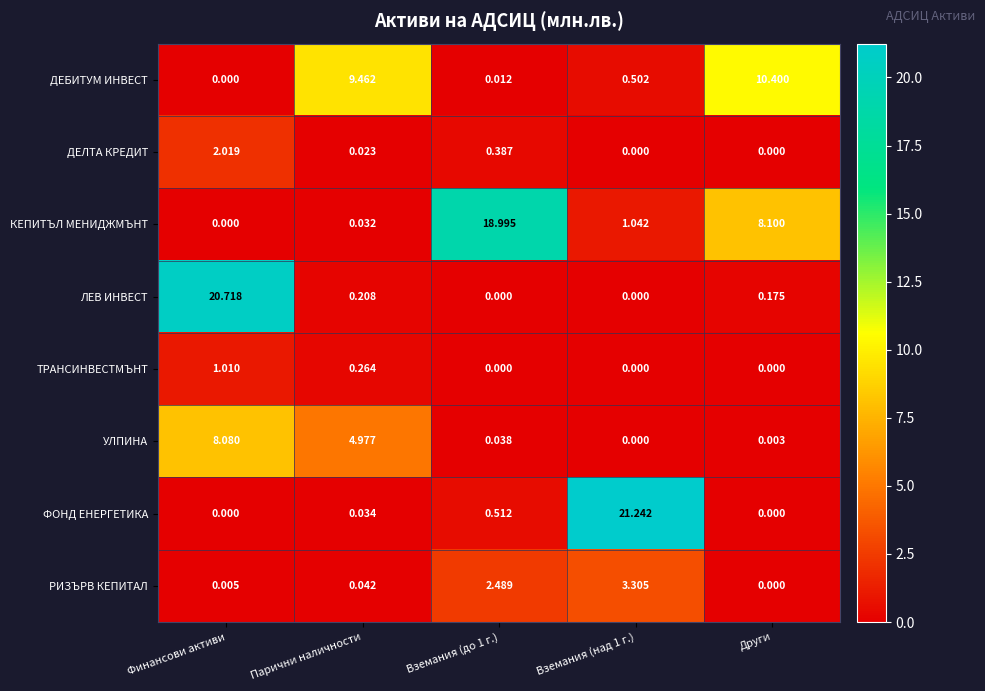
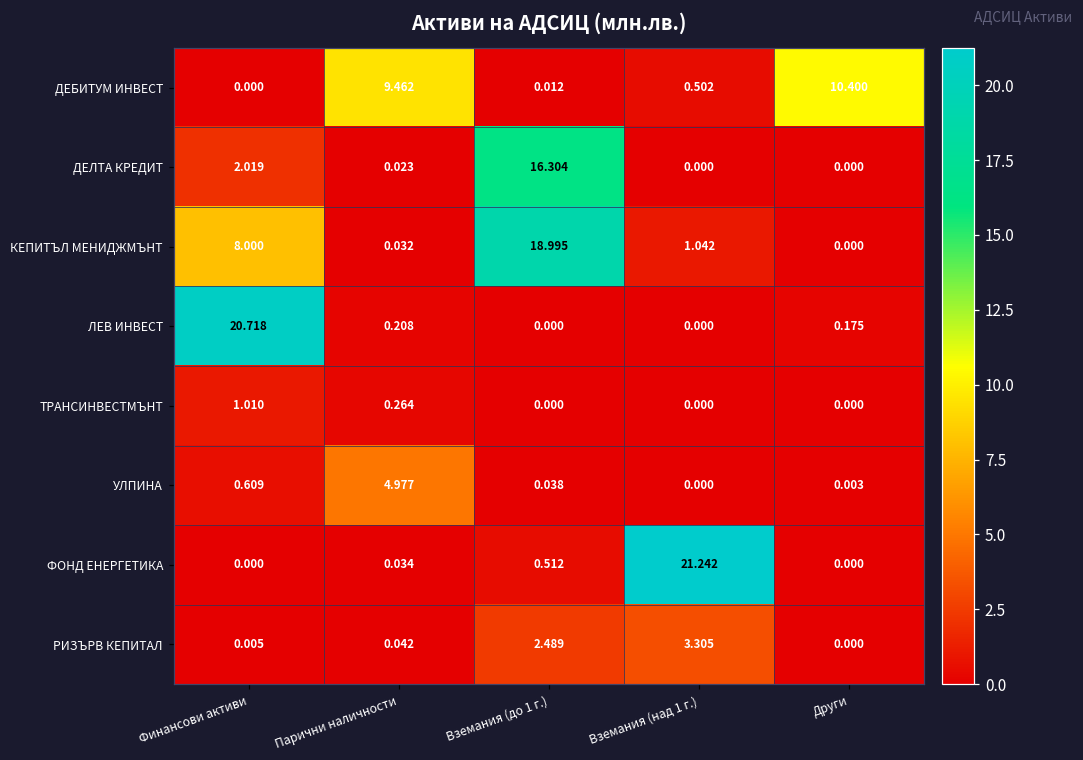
ДЕЛТА КРЕДИТ, Вземания (до 1 г.): 0.387 -> 16.304
КЕПИТЪЛ МЕНИДЖМЪНТ, Финансови активи: 0.000 -> 8.000
КЕПИТЪЛ МЕНИДЖМЪНТ, Други: 8.100 -> 0.000
УЛПИНА, Финансови активи: 8.080 -> 0.609
